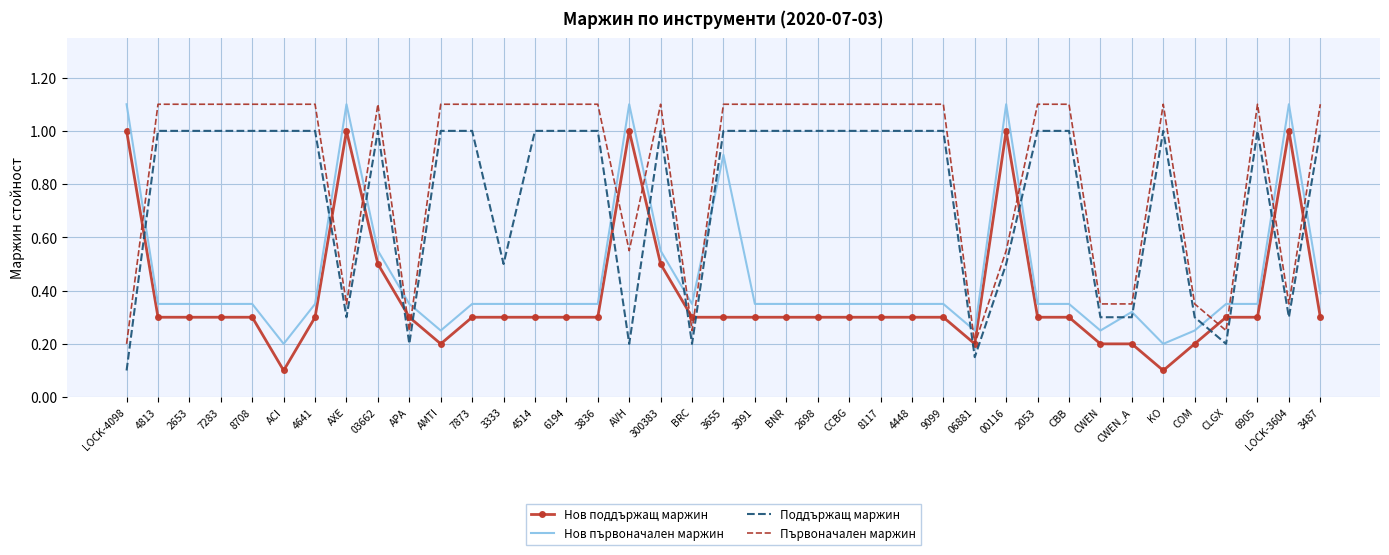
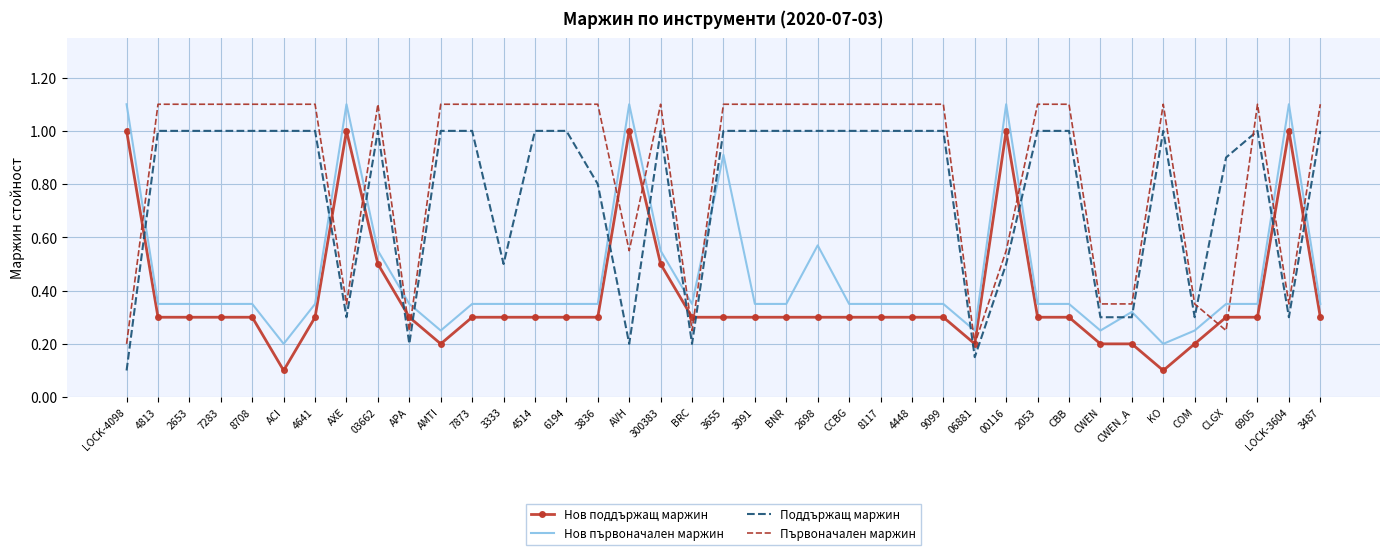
Поддържащ маржин, 3836: 1.0 -> 0.8
Нов първоначален маржин, 2698: 0.35 -> 0.57
Поддържащ маржин, CLGX: 0.2 -> 0.9
Нов първоначален маржин, 3487: 0.39 -> 0.35
